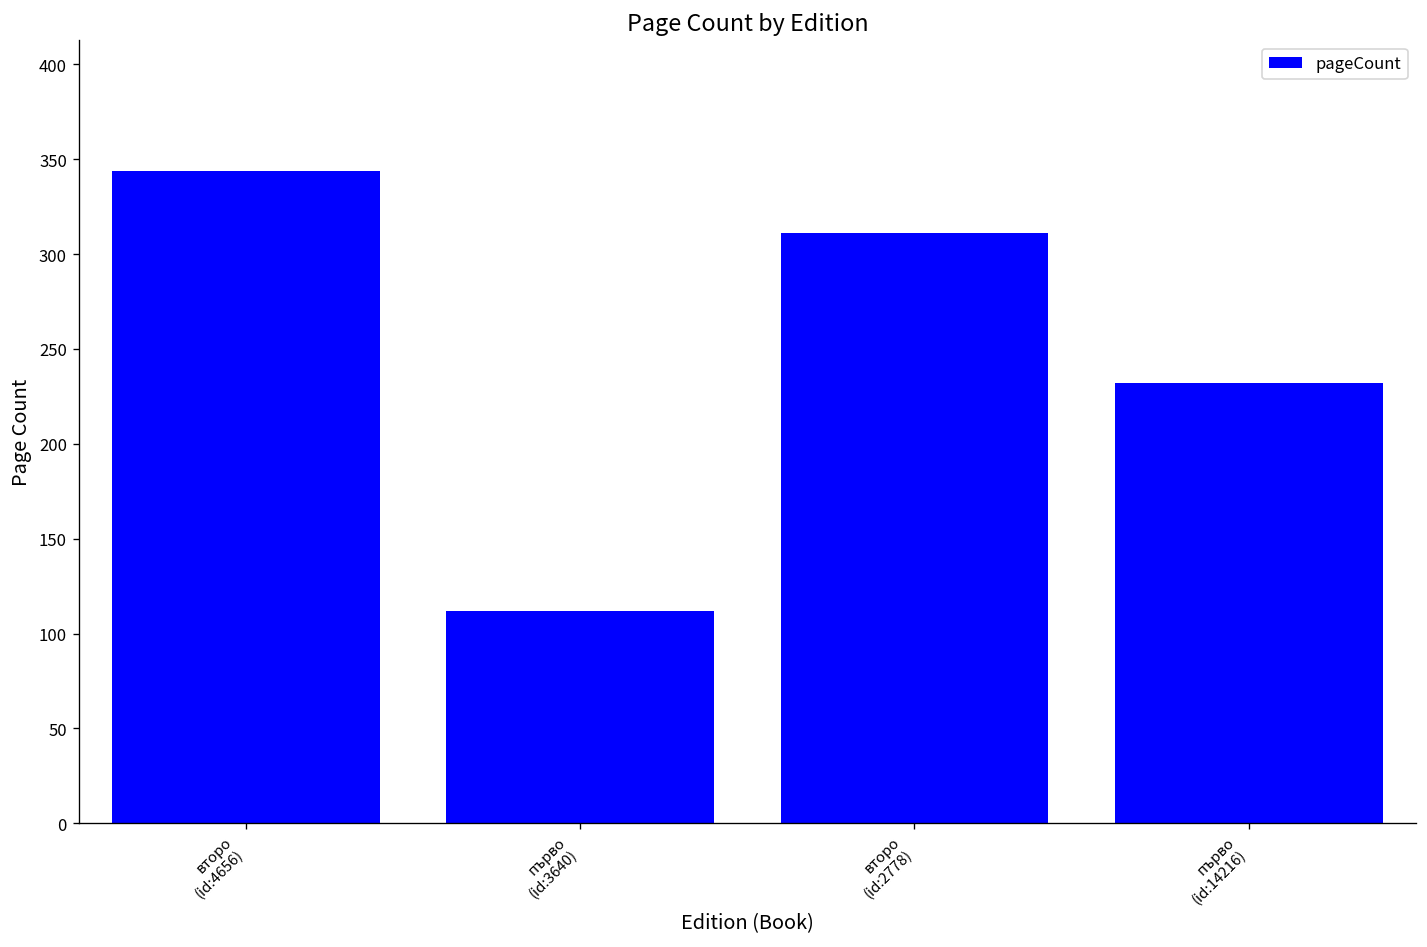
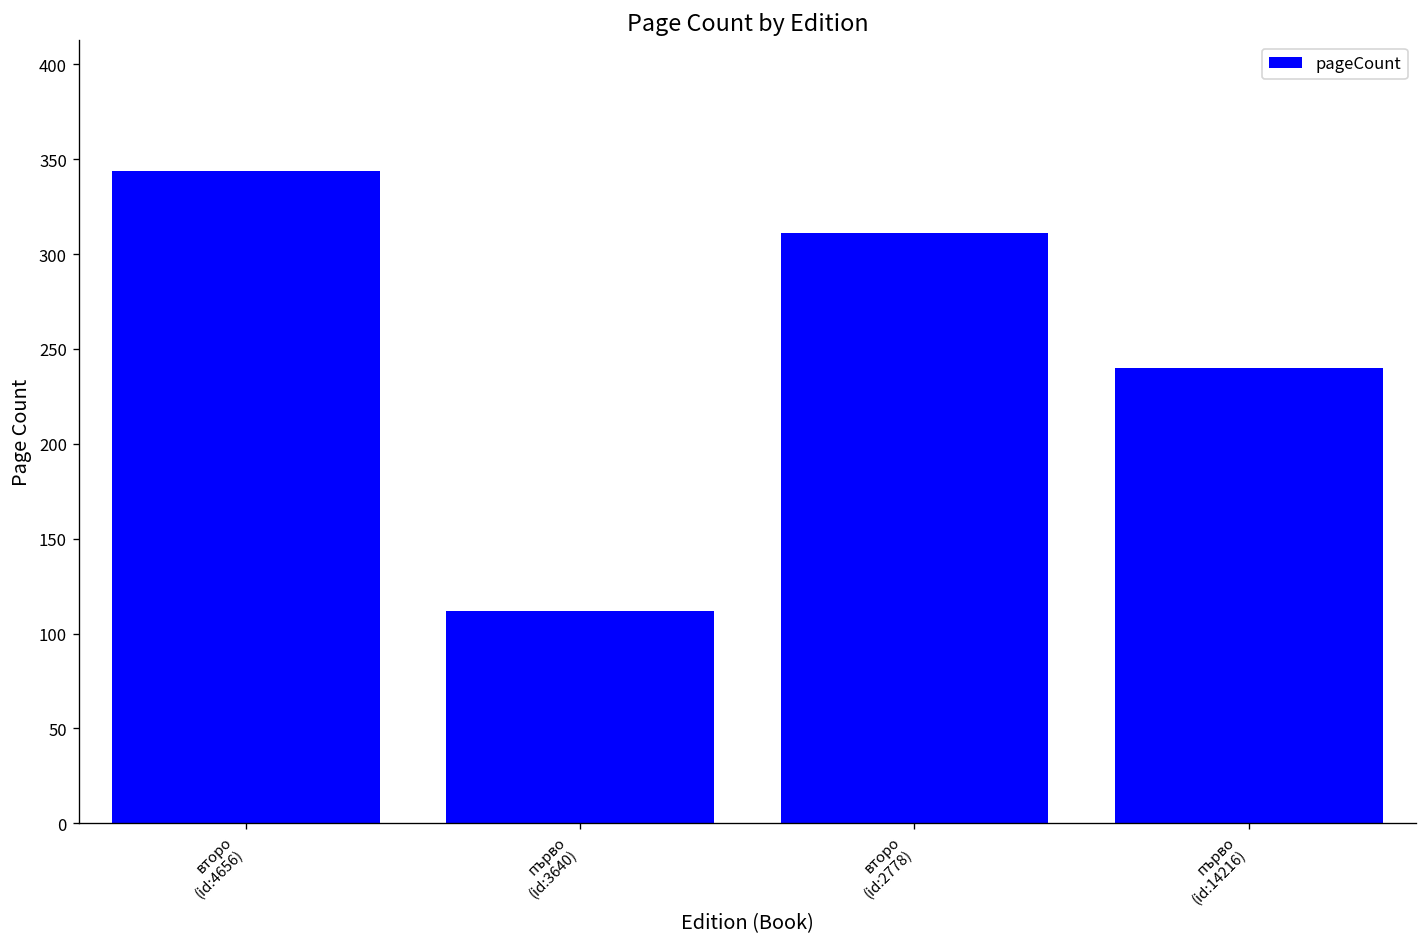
първо (id:14216): 232 -> 240
